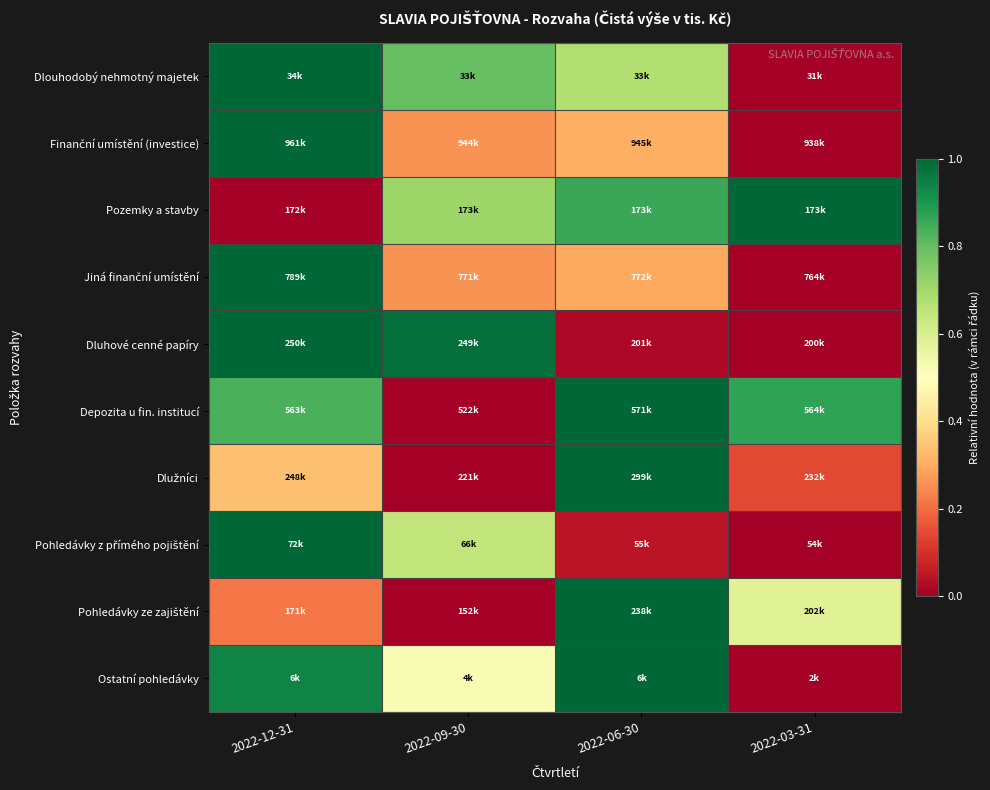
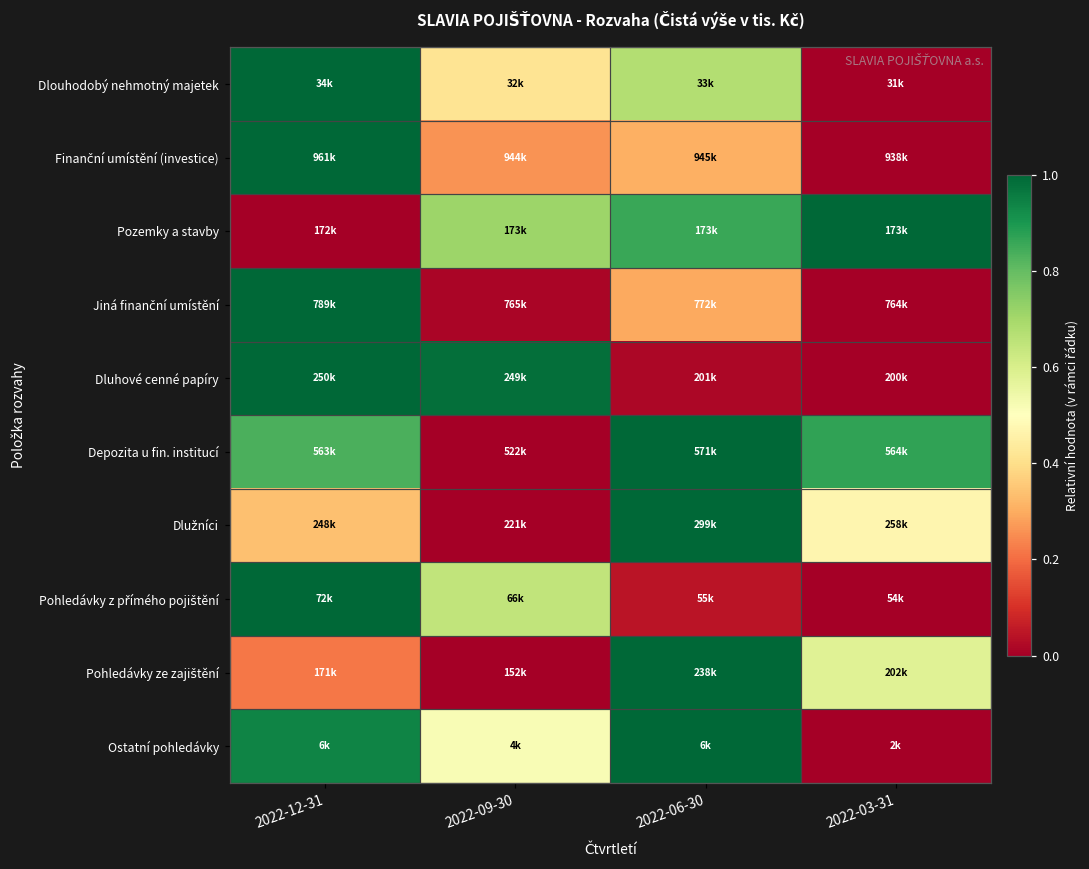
Dlouhodobý nehmotný majetek, 2022-09-30: 33k -> 32k
Jiná finanční umístění, 2022-09-30: 771k -> 765k
Dlužníci, 2022-03-31: 232k -> 258k
